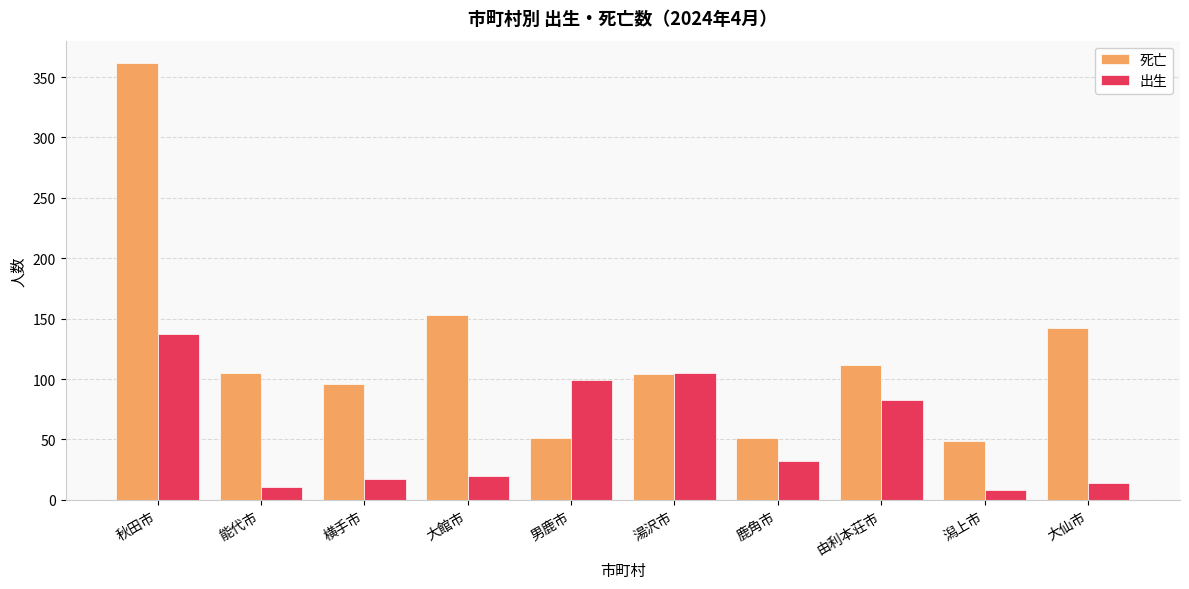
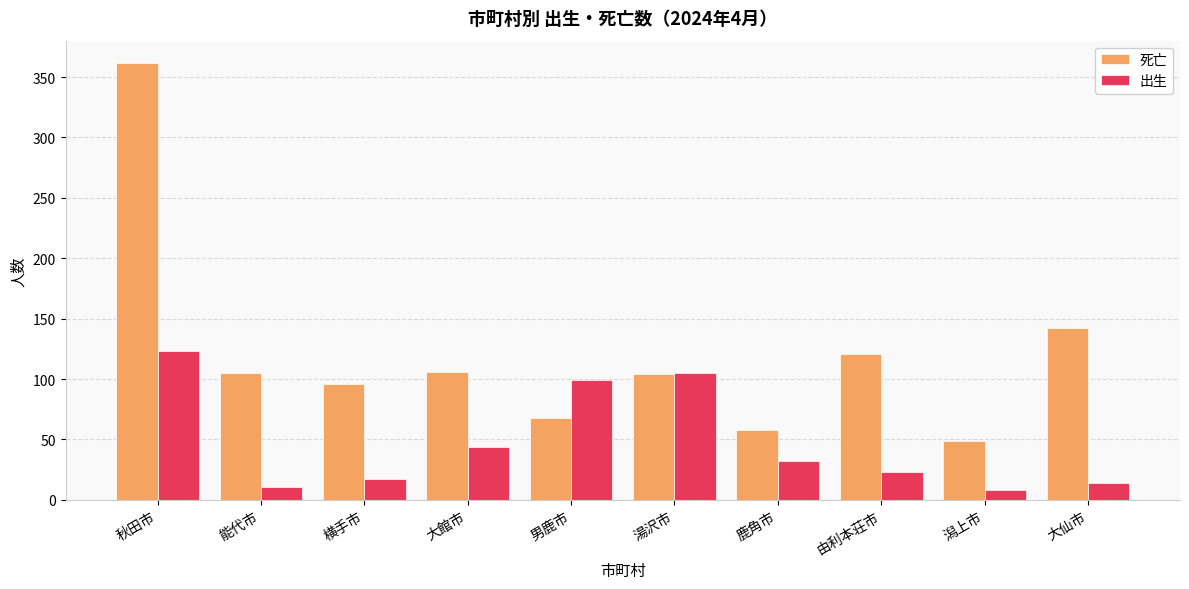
出生, 秋田市: 137 -> 123
死亡, 大館市: 153 -> 106
出生, 大館市: 20 -> 44
死亡, 男鹿市: 51 -> 68
死亡, 鹿角市: 51 -> 58
死亡, 由利本荘市: 112 -> 121
出生, 由利本荘市: 83 -> 23
